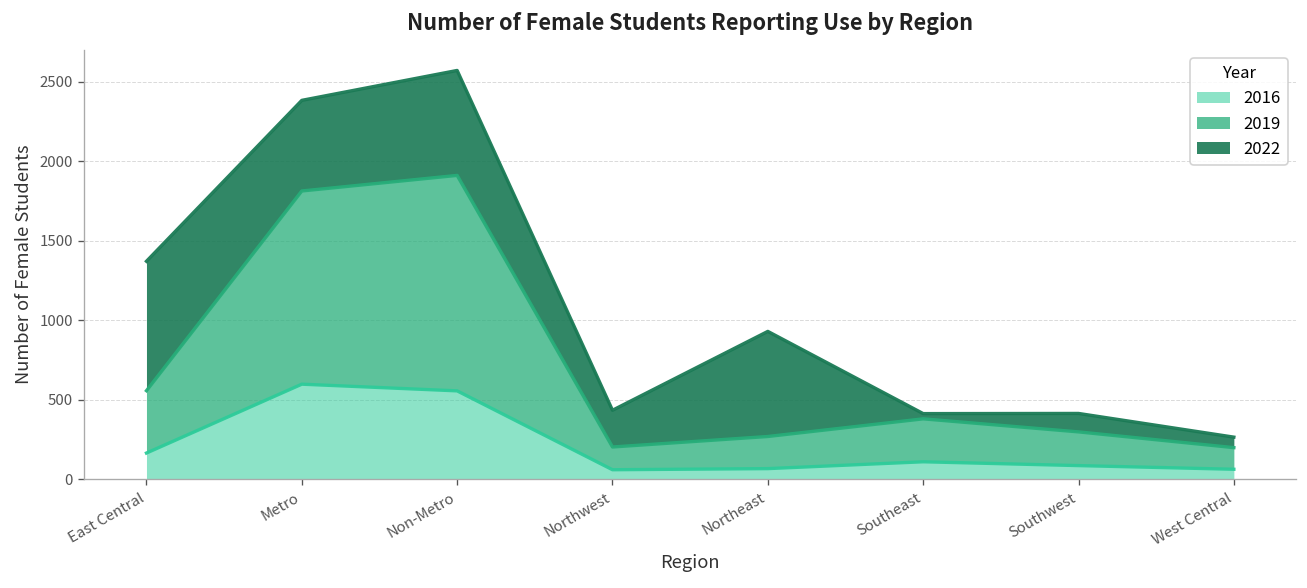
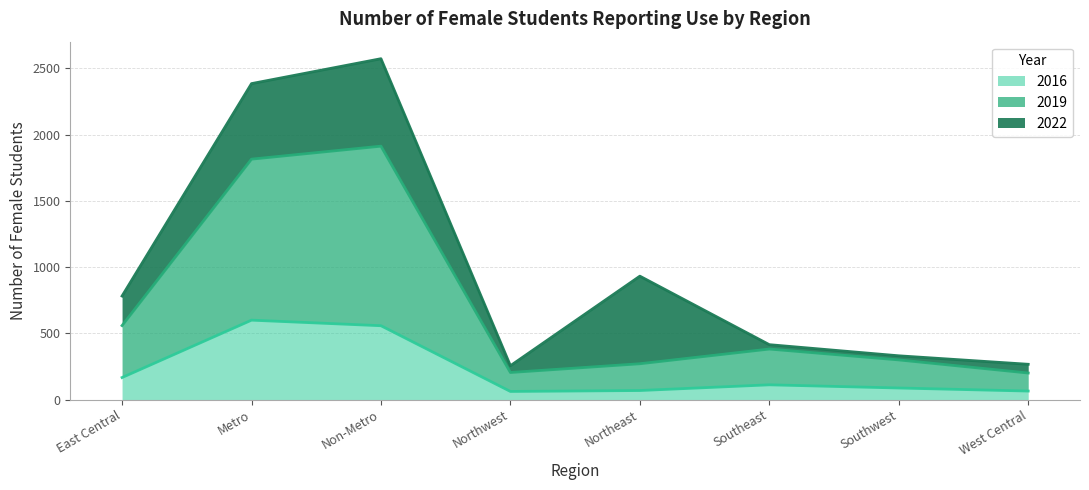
2022, East Central: 810 -> 220
2022, Northwest: 230 -> 50
2022, Southwest: 120 -> 30
